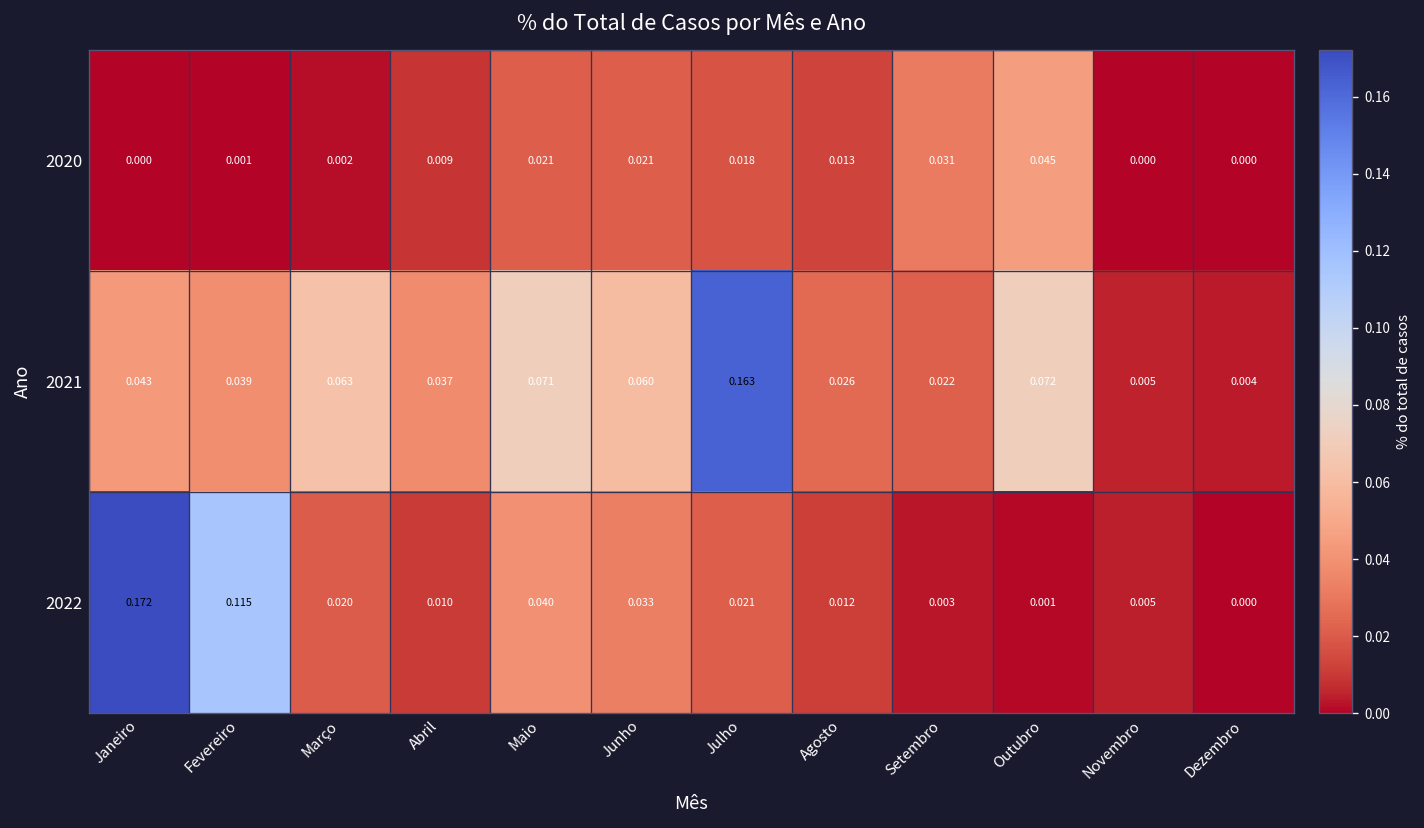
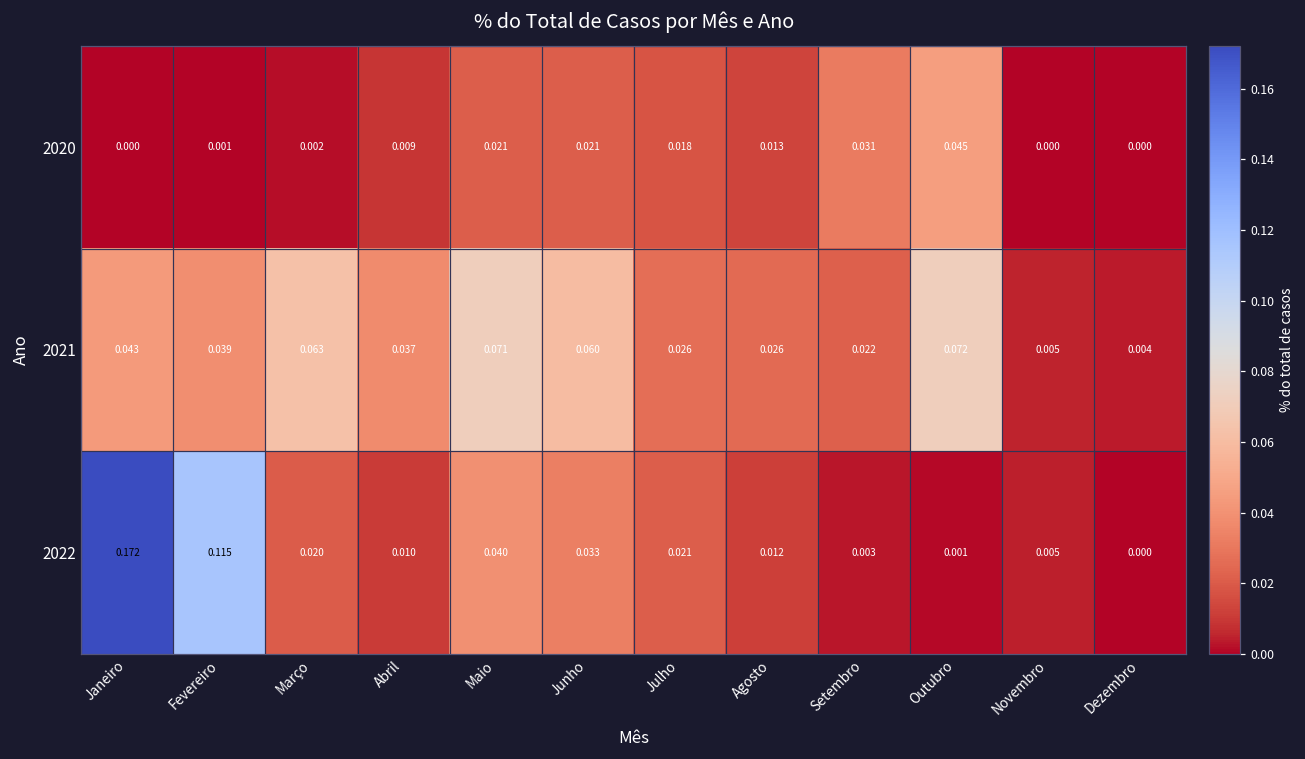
2021, Julho: 0.163 -> 0.026
